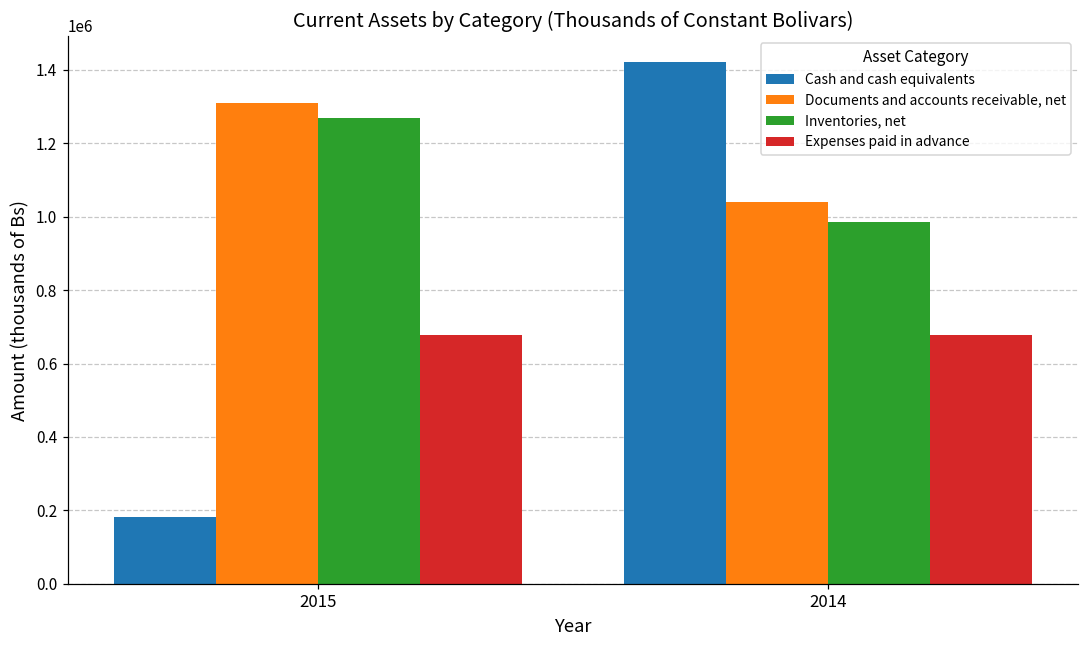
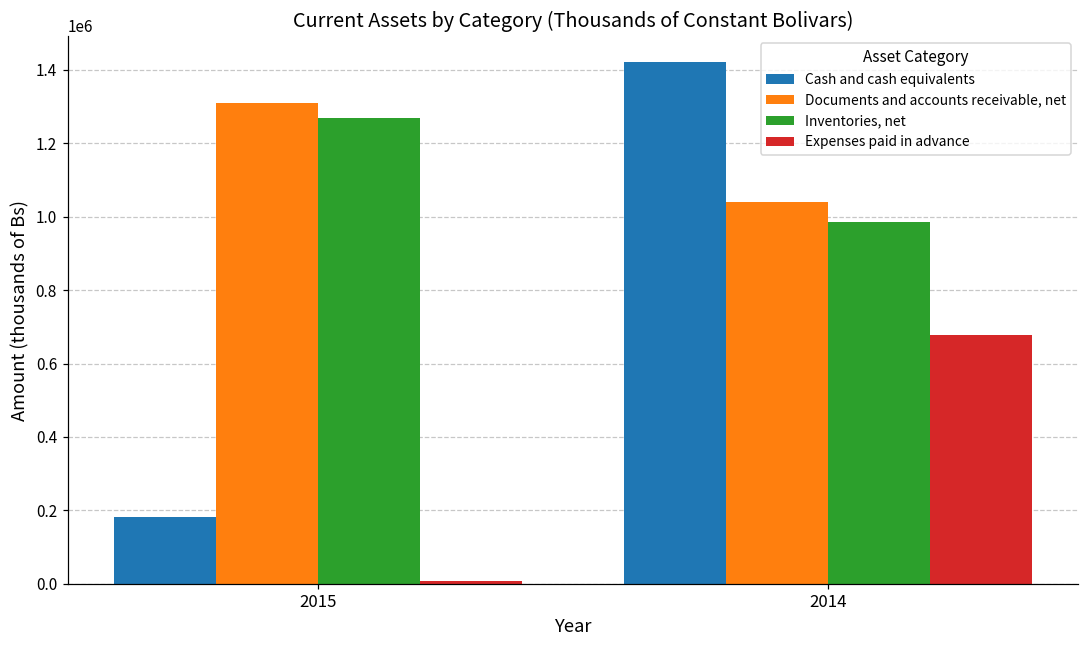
Expenses paid in advance, 2015: 680000 -> 10000
